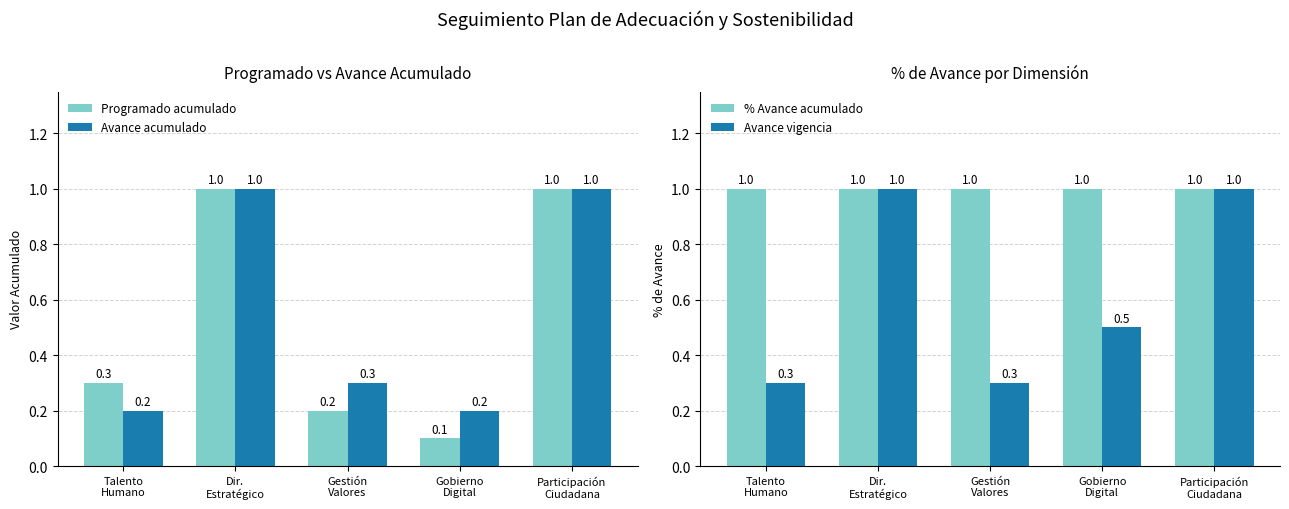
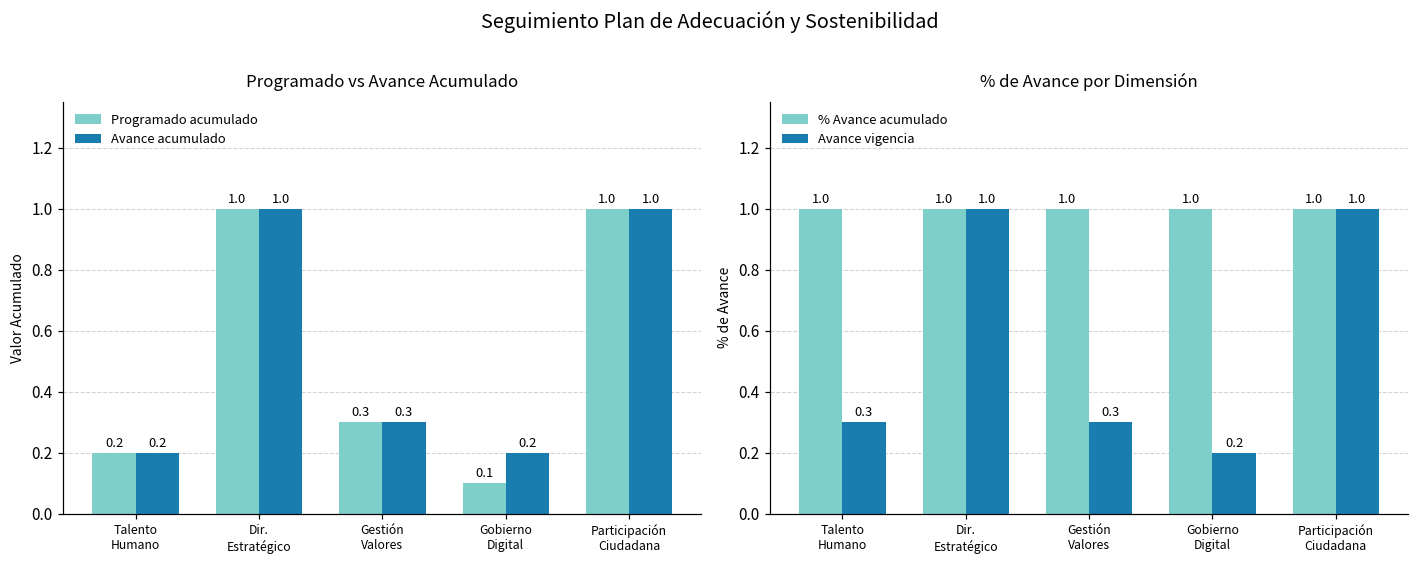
Programado vs Avance Acumulado, Programado acumulado, Talento Humano: 0.3 -> 0.2
Programado vs Avance Acumulado, Programado acumulado, Gestión Valores: 0.2 -> 0.3
% de Avance por Dimensión, Avance vigencia, Gobierno Digital: 0.5 -> 0.2
